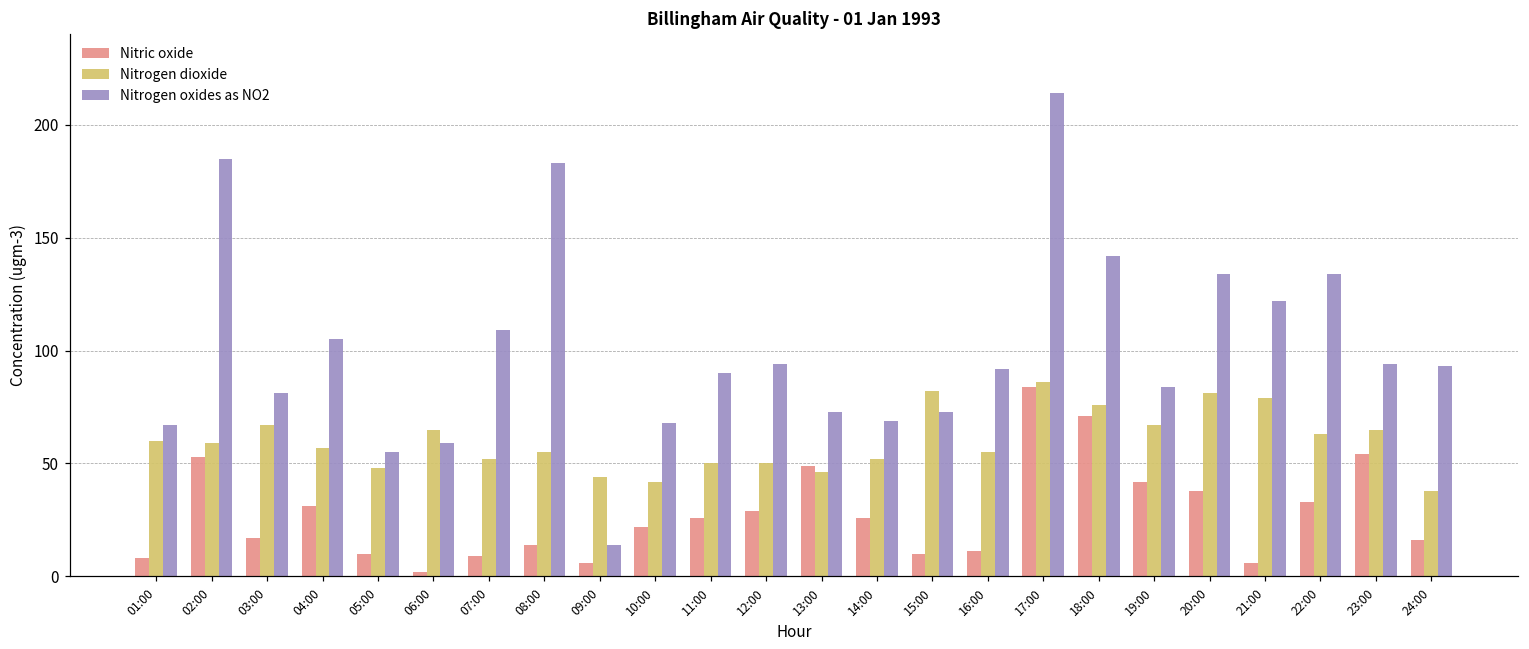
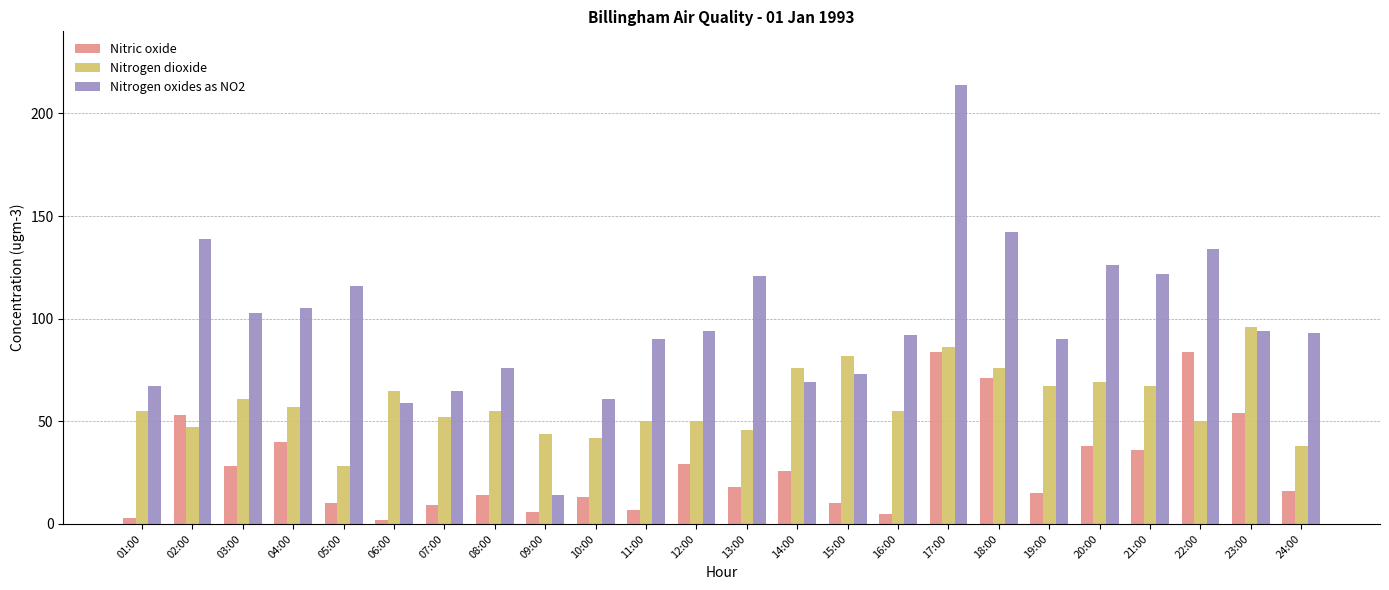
Nitric oxide, 01:00: 8 -> 3
Nitrogen dioxide, 01:00: 60 -> 55
Nitrogen dioxide, 02:00: 59 -> 47
Nitrogen oxides as NO2, 02:00: 185 -> 139
Nitric oxide, 03:00: 17 -> 28
Nitrogen dioxide, 03:00: 67 -> 61
Nitrogen oxides as NO2, 03:00: 81 -> 103
Nitric oxide, 04:00: 31 -> 40
Nitrogen dioxide, 05:00: 48 -> 28
Nitrogen oxides as NO2, 05:00: 55 -> 116
Nitrogen oxides as NO2, 07:00: 109 -> 65
Nitrogen oxides as NO2, 08:00: 183 -> 76
Nitric oxide, 10:00: 22 -> 13
Nitrogen oxides as NO2, 10:00: 68 -> 61
Nitric oxide, 11:00: 26 -> 7
Nitric oxide, 13:00: 49 -> 18
Nitrogen oxides as NO2, 13:00: 73 -> 121
Nitrogen dioxide, 14:00: 52 -> 76
Nitric oxide, 16:00: 11 -> 5
Nitric oxide, 19:00: 42 -> 15
Nitrogen oxides as NO2, 19:00: 84 -> 90
Nitrogen dioxide, 20:00: 81 -> 69
Nitrogen oxides as NO2, 20:00: 134 -> 126
Nitric oxide, 21:00: 6 -> 36
Nitrogen dioxide, 21:00: 79 -> 67
Nitric oxide, 22:00: 33 -> 84
Nitrogen dioxide, 22:00: 63 -> 50
Nitrogen dioxide, 23:00: 65 -> 96
